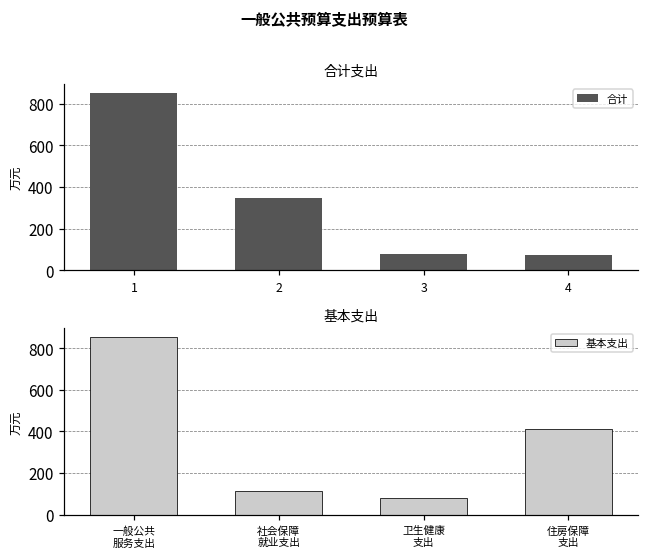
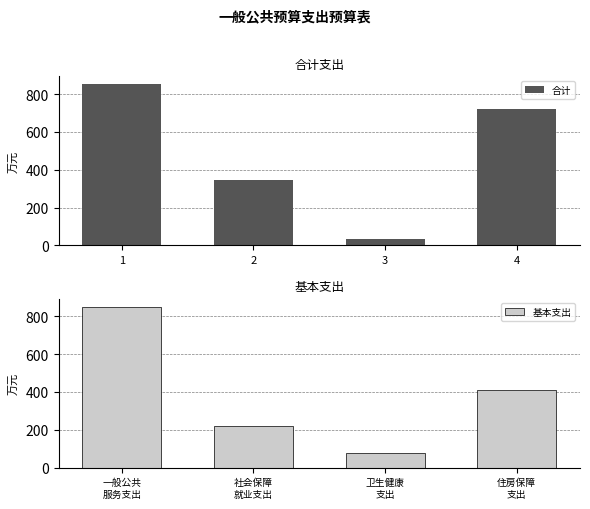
合计支出, 3: 80 -> 30
合计支出, 4: 70 -> 720
基本支出, 社会保障 就业支出: 110 -> 220
